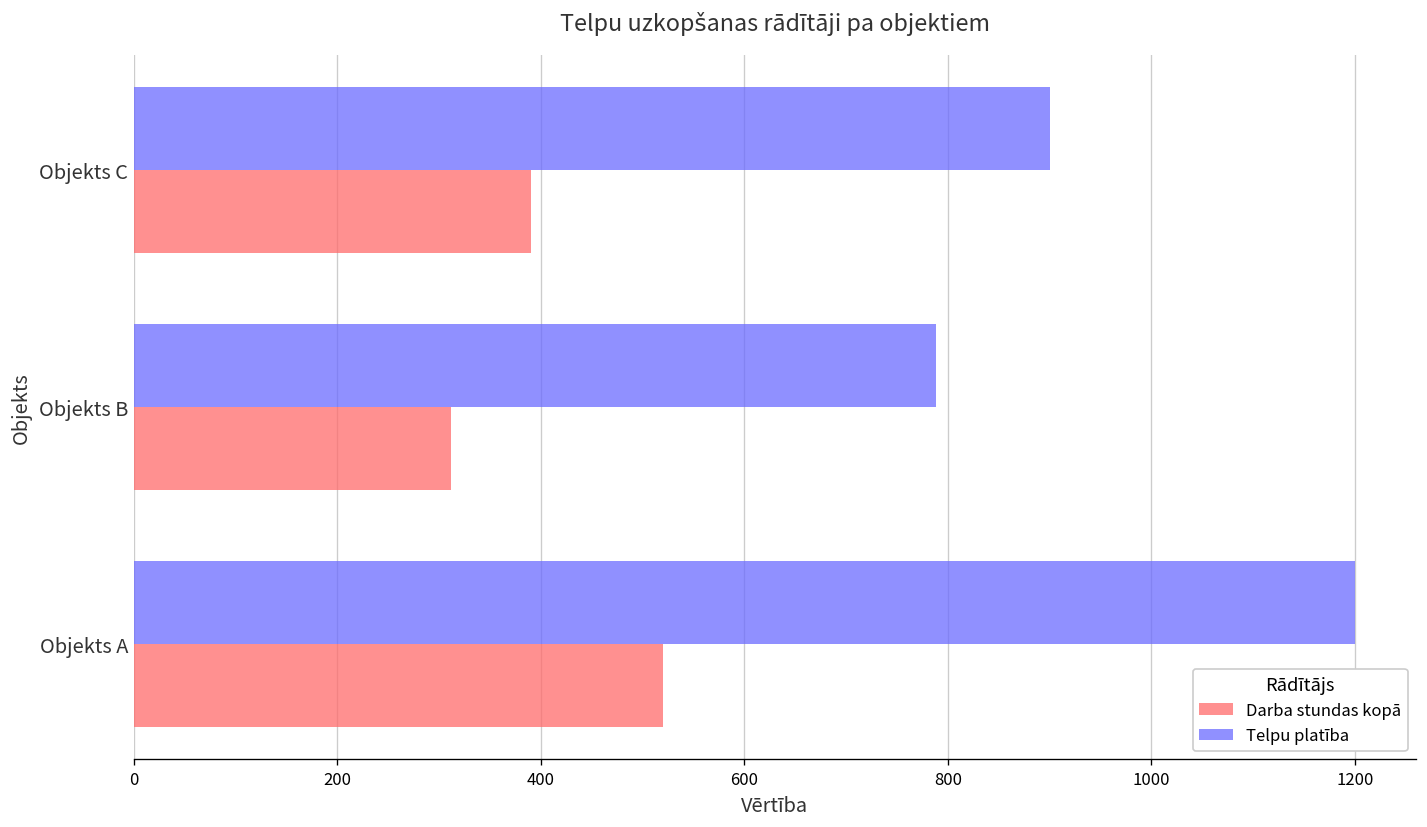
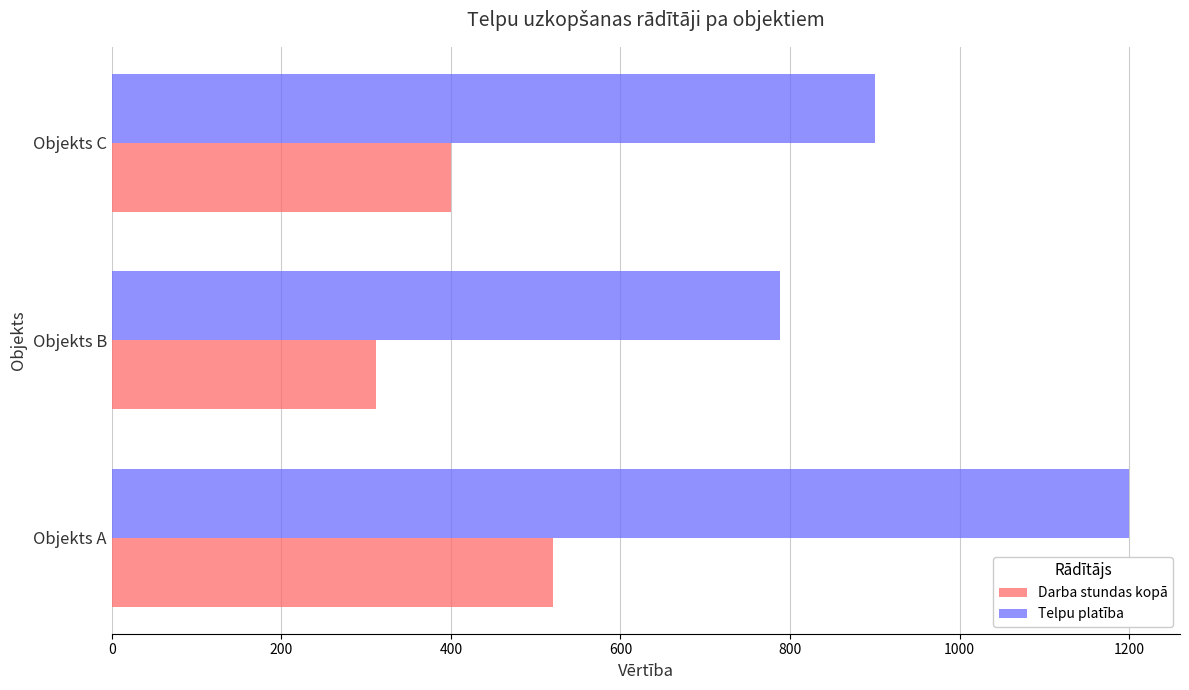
Darba stundas kopā, Objekts C: 390 -> 400
